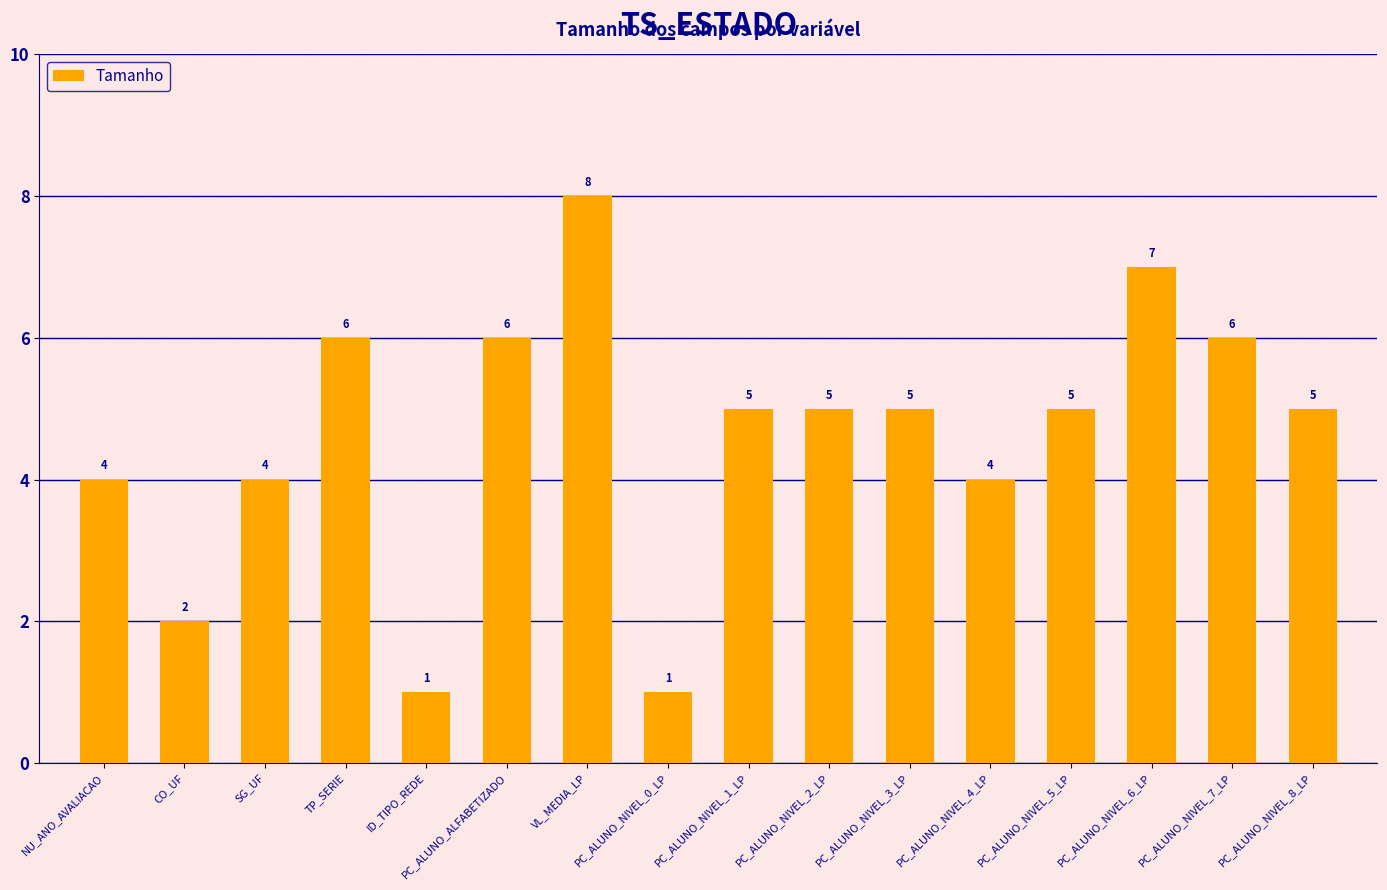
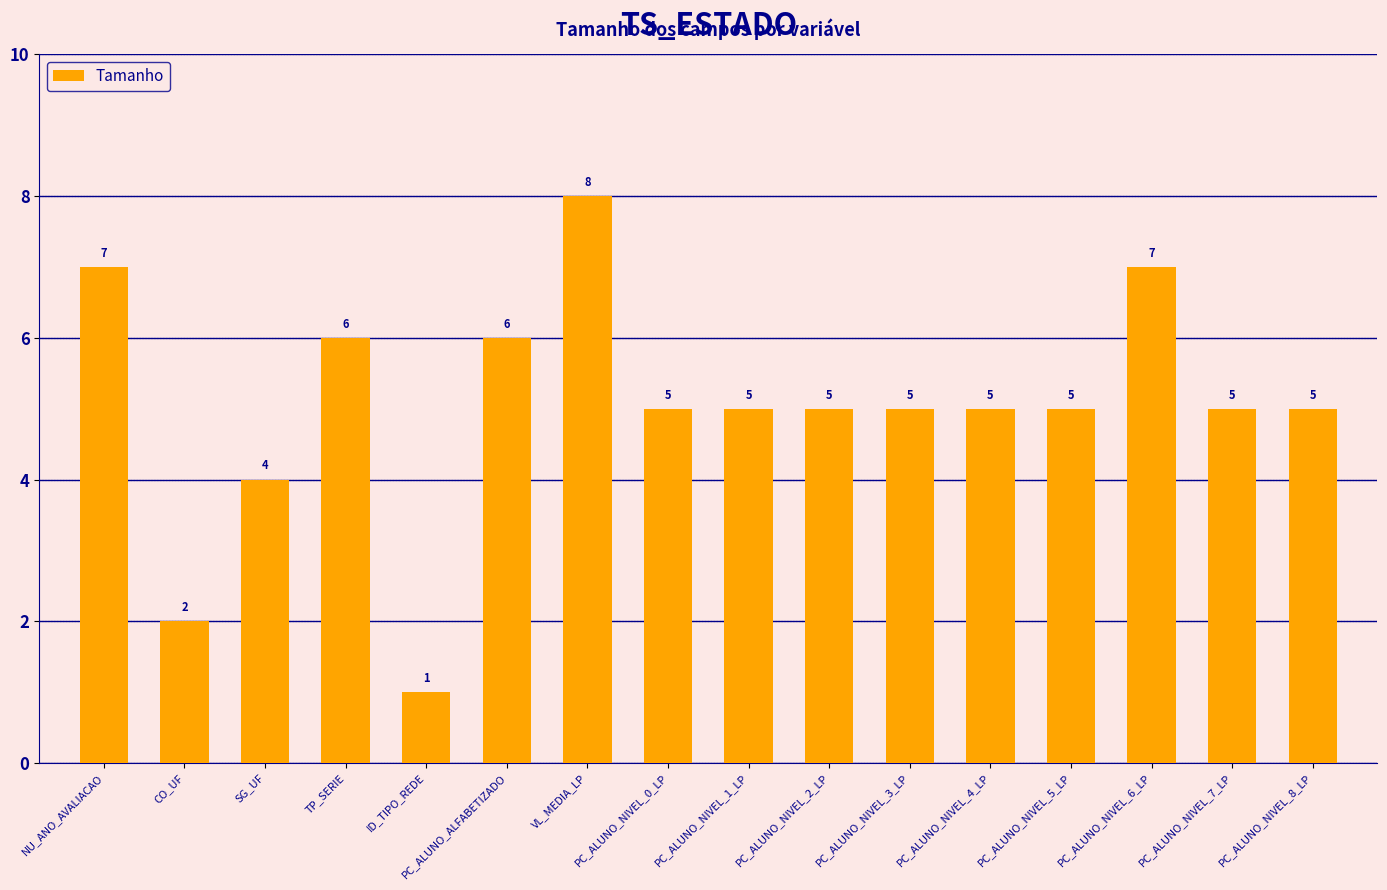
NU_ANO_AVALIACAO: 4 -> 7
PC_ALUNO_NIVEL_0_LP: 1 -> 5
PC_ALUNO_NIVEL_4_LP: 4 -> 5
PC_ALUNO_NIVEL_7_LP: 6 -> 5
